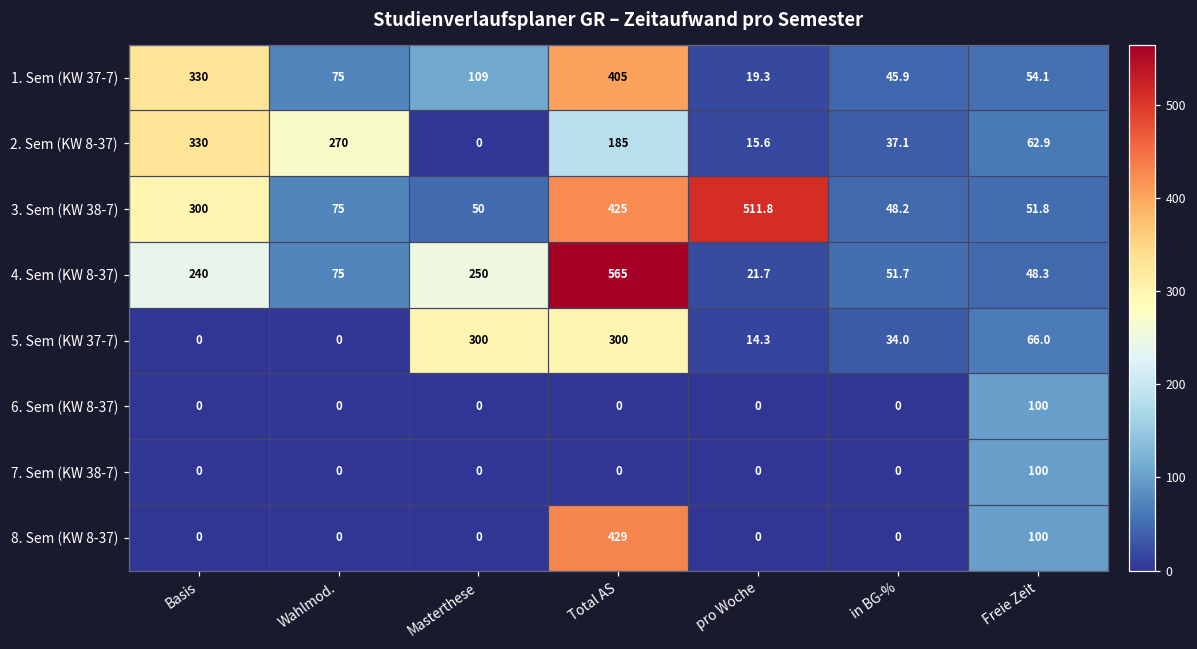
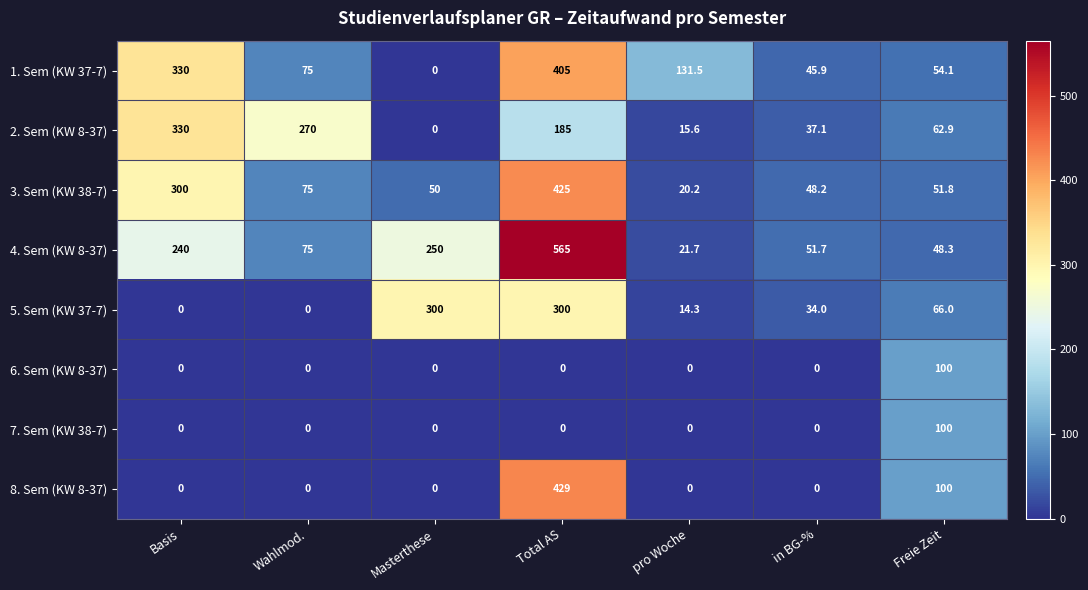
1. Sem (KW 37-7), Masterthese: 109 -> 0
1. Sem (KW 37-7), pro Woche: 19.3 -> 131.5
3. Sem (KW 38-7), pro Woche: 511.8 -> 20.2
